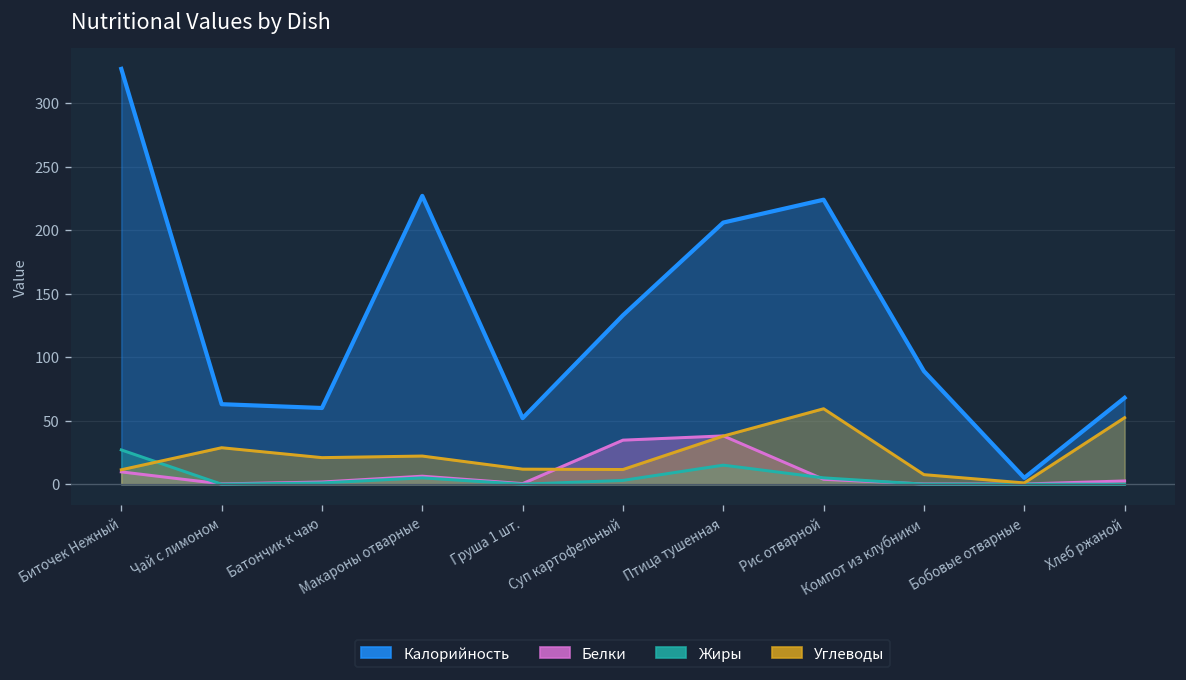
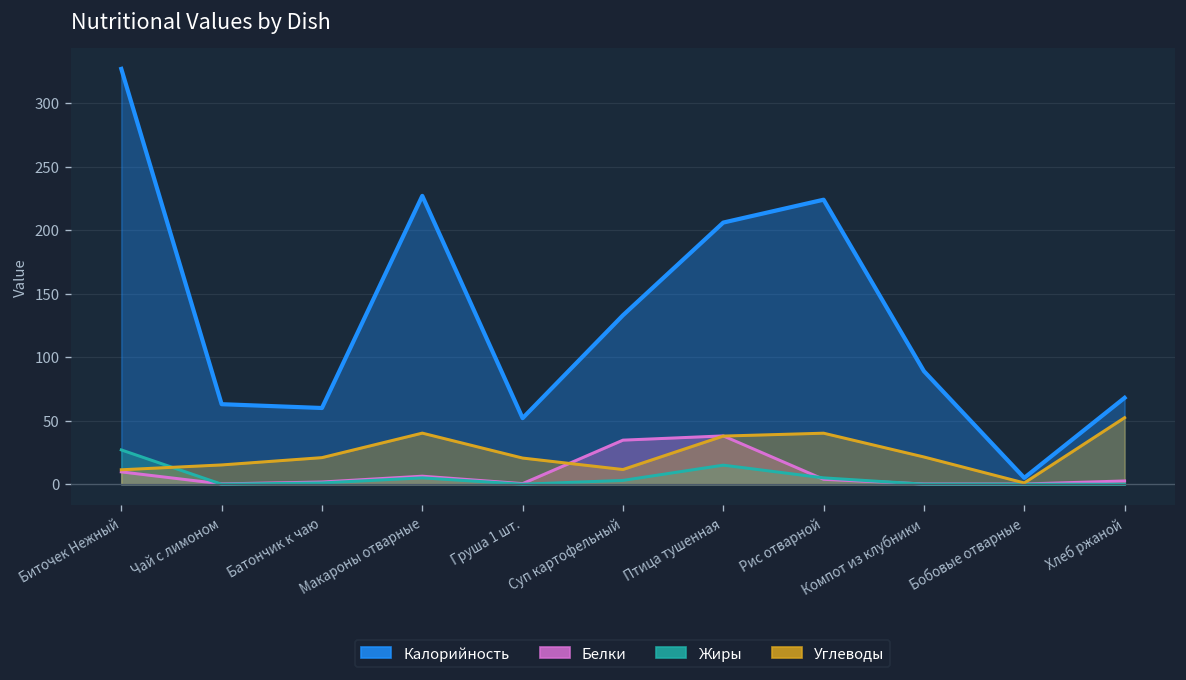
Углеводы, Чай с лимоном: 29 -> 15
Углеводы, Макароны отварные: 22 -> 40
Углеводы, Груша 1 шт.: 12 -> 21
Углеводы, Рис отварной: 59 -> 40
Углеводы, Компот из клубники: 8 -> 21
